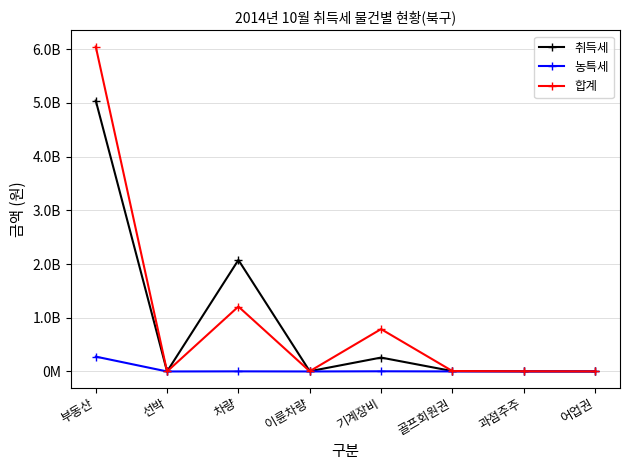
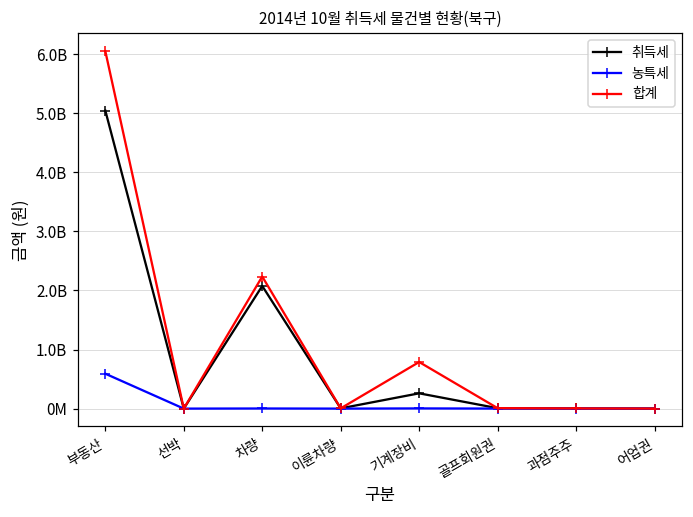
농특세, 부동산: 300000000 -> 600000000
합계, 차량: 1200000000 -> 2200000000
